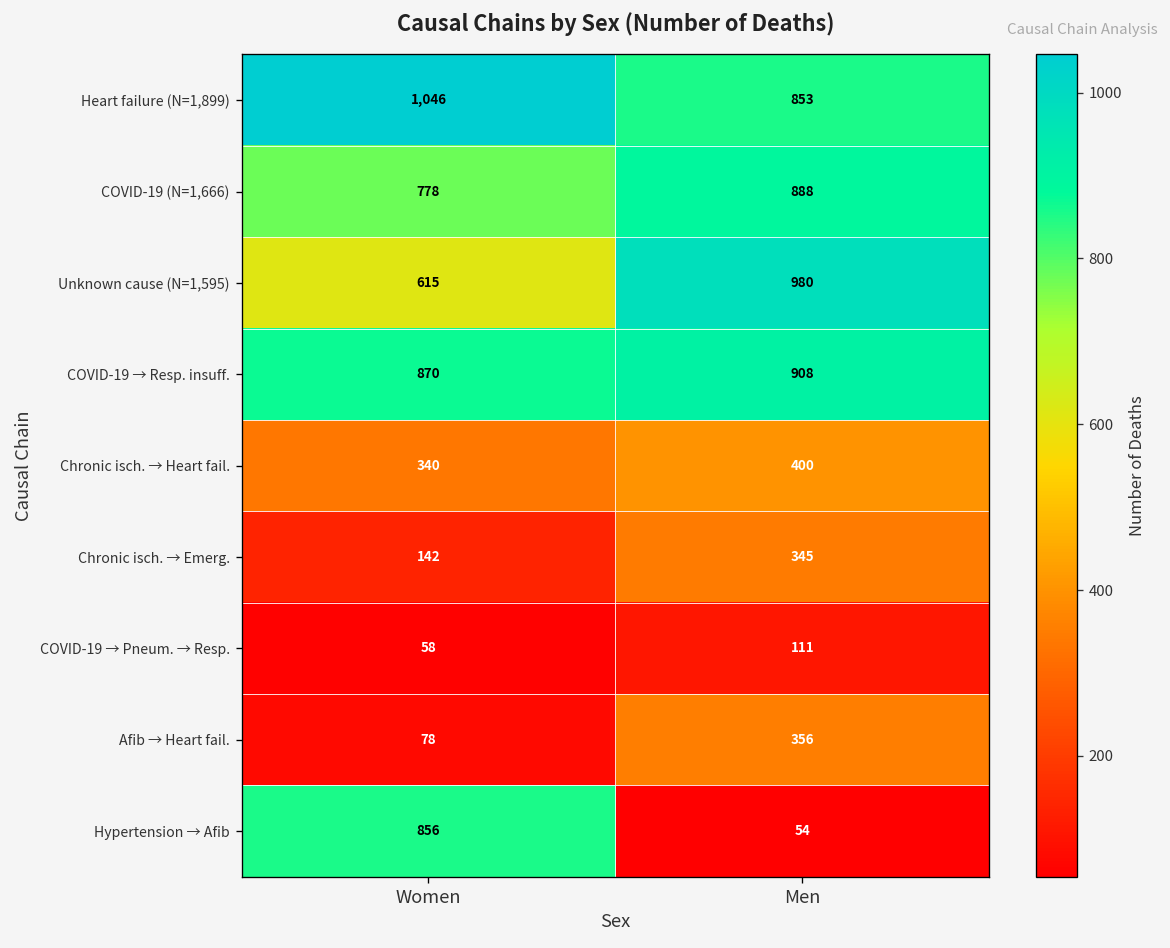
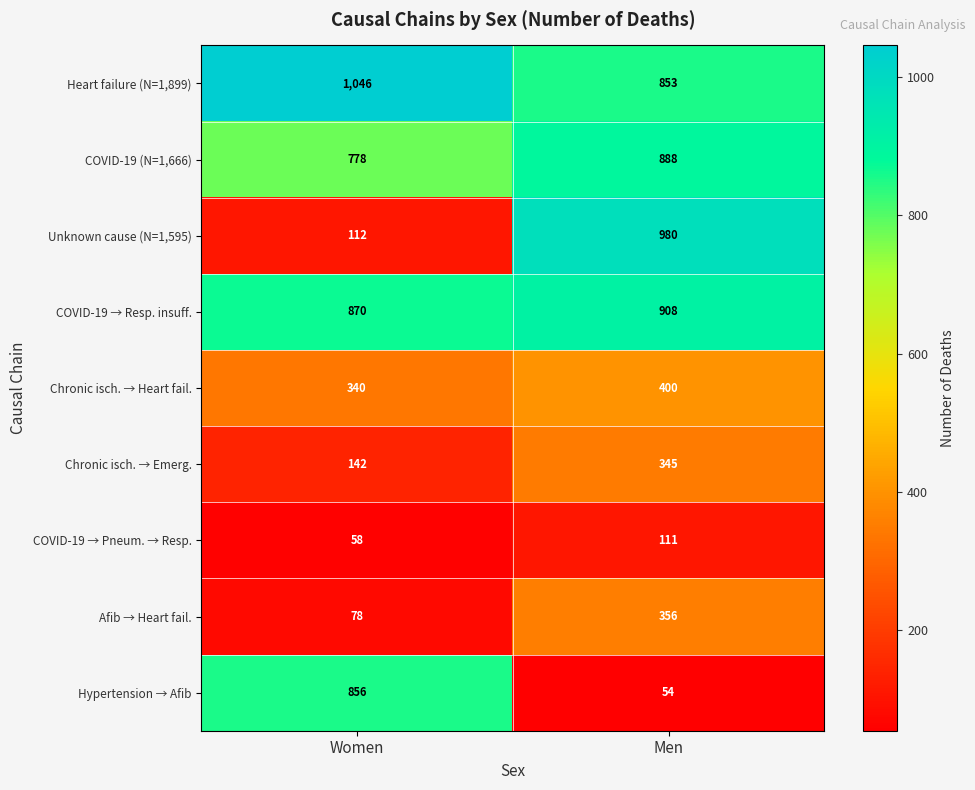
Unknown cause (N=1,595), Women: 615 -> 112
